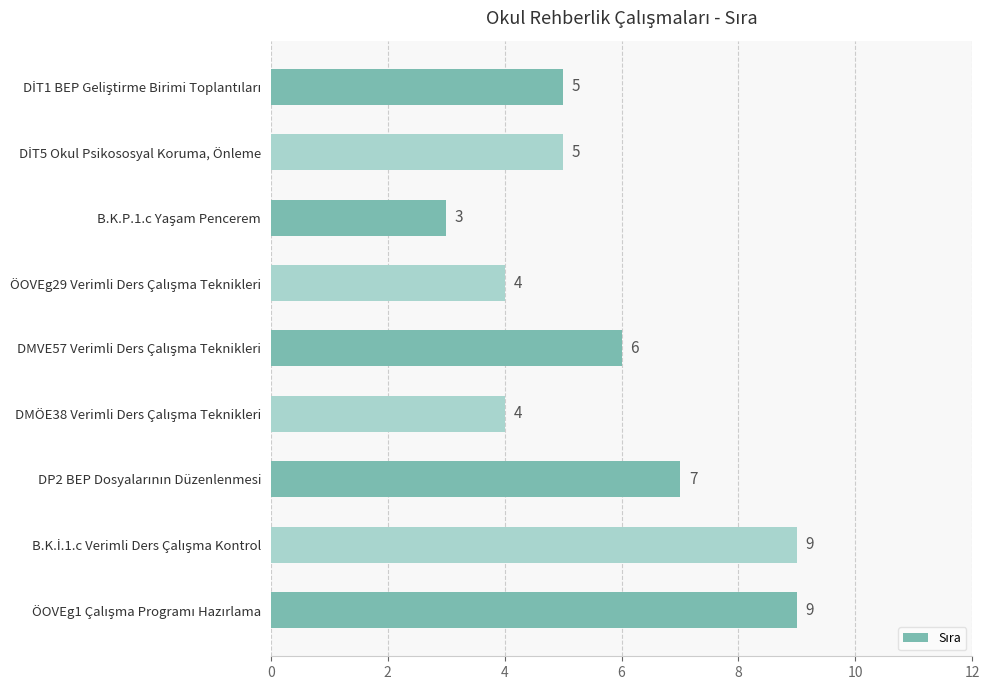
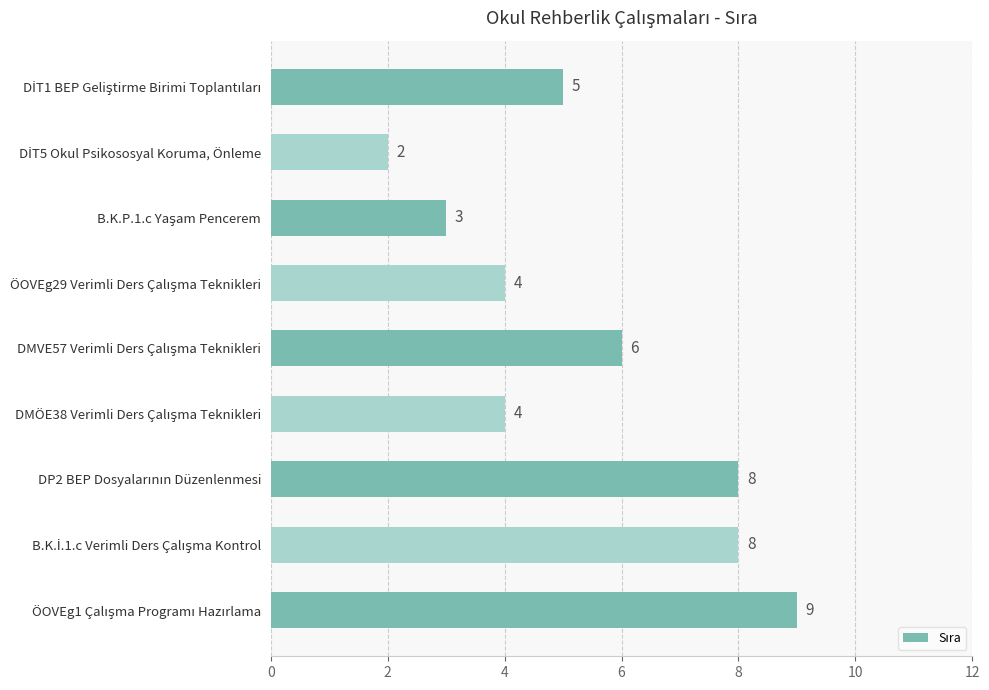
DİT5 Okul Psikososyal Koruma, Önleme: 5 -> 2
DP2 BEP Dosyalarının Düzenlenmesi: 7 -> 8
B.K.İ.1.c Verimli Ders Çalışma Kontrol: 9 -> 8
